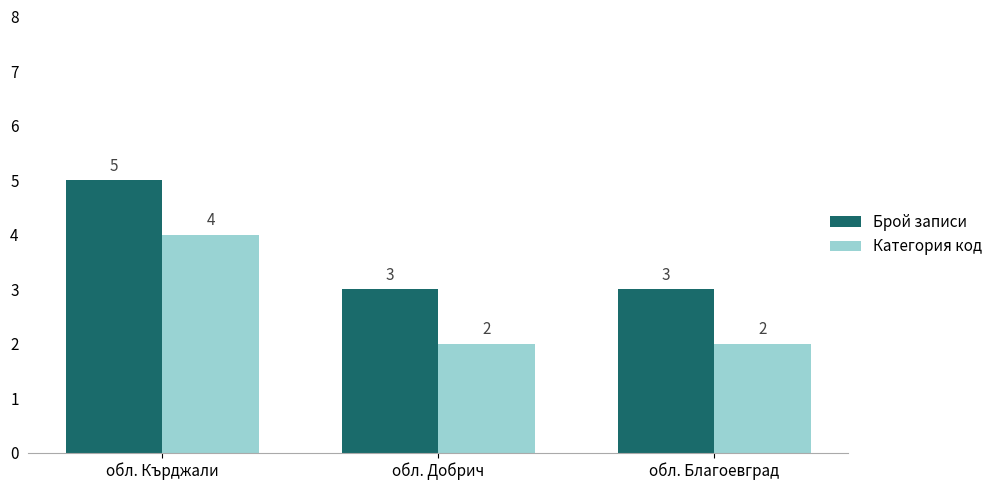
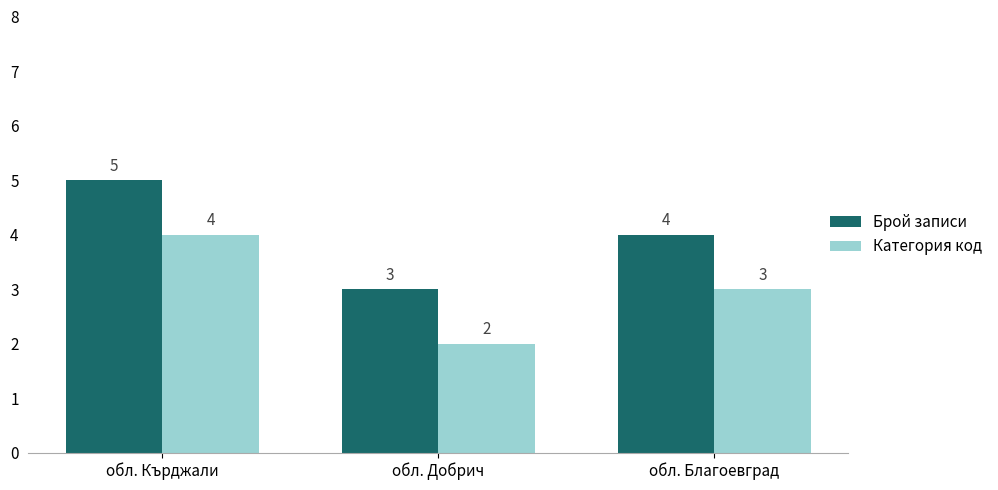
Брой записи, обл. Благоевград: 3 -> 4
Категория код, обл. Благоевград: 2 -> 3
